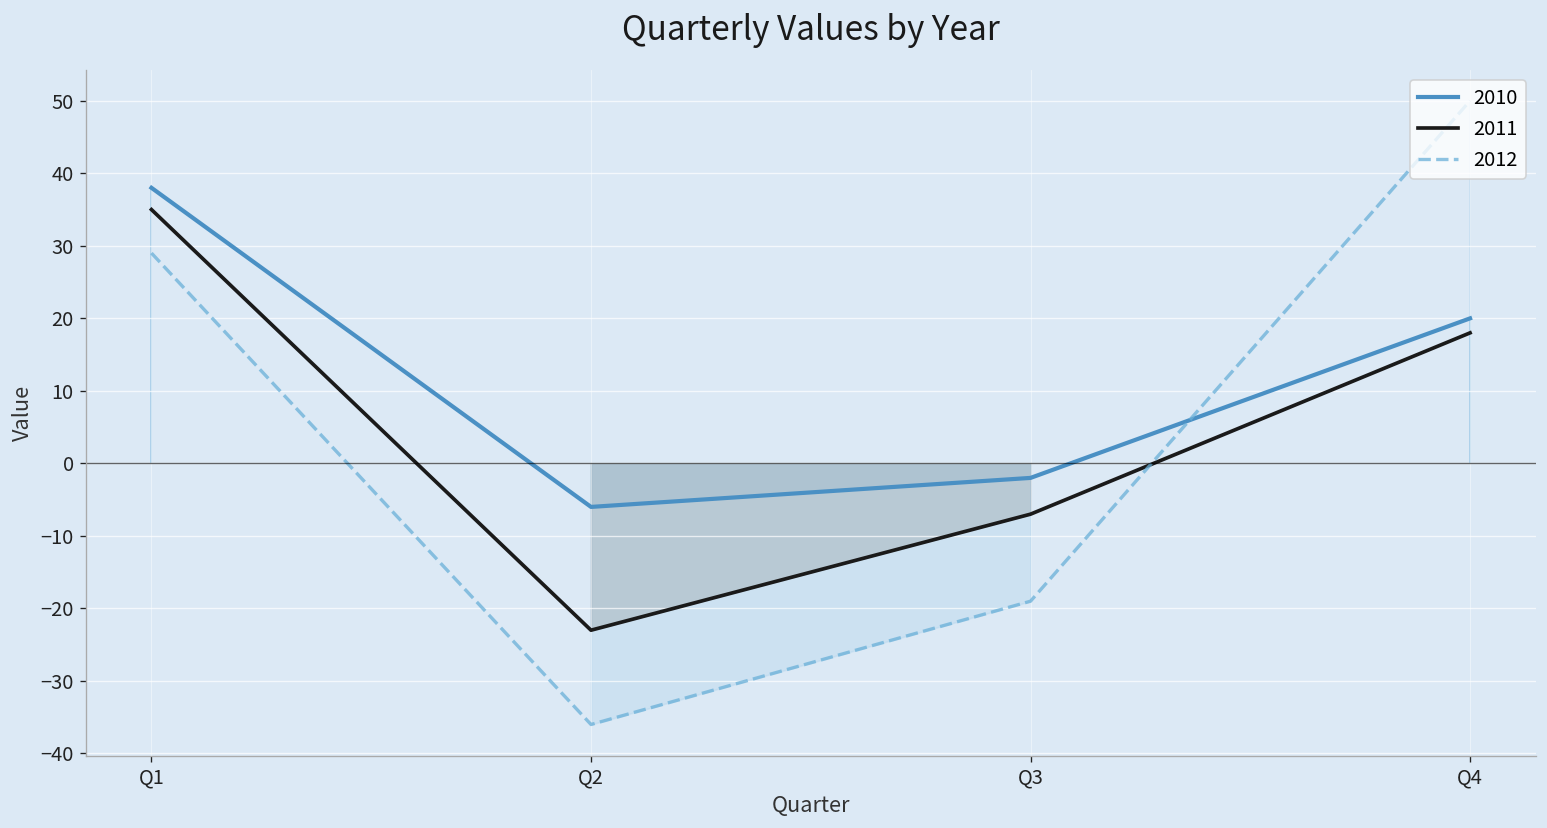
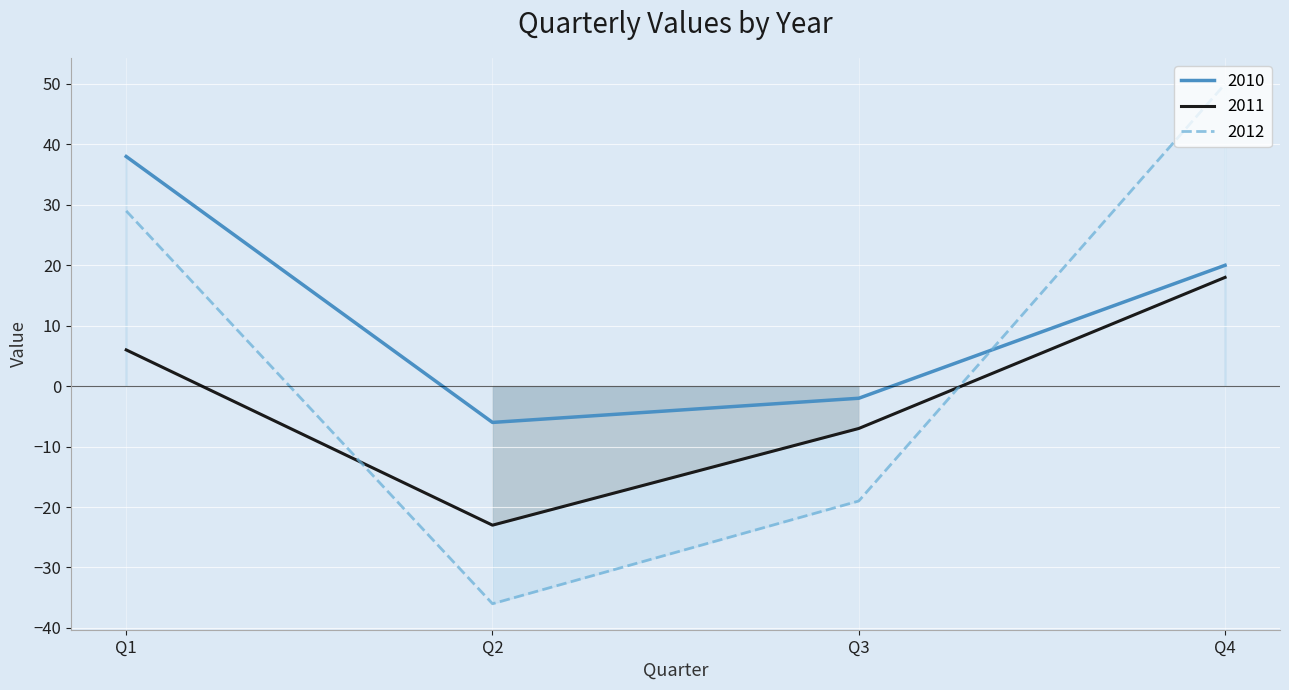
2011, Q1: 35 -> 6
